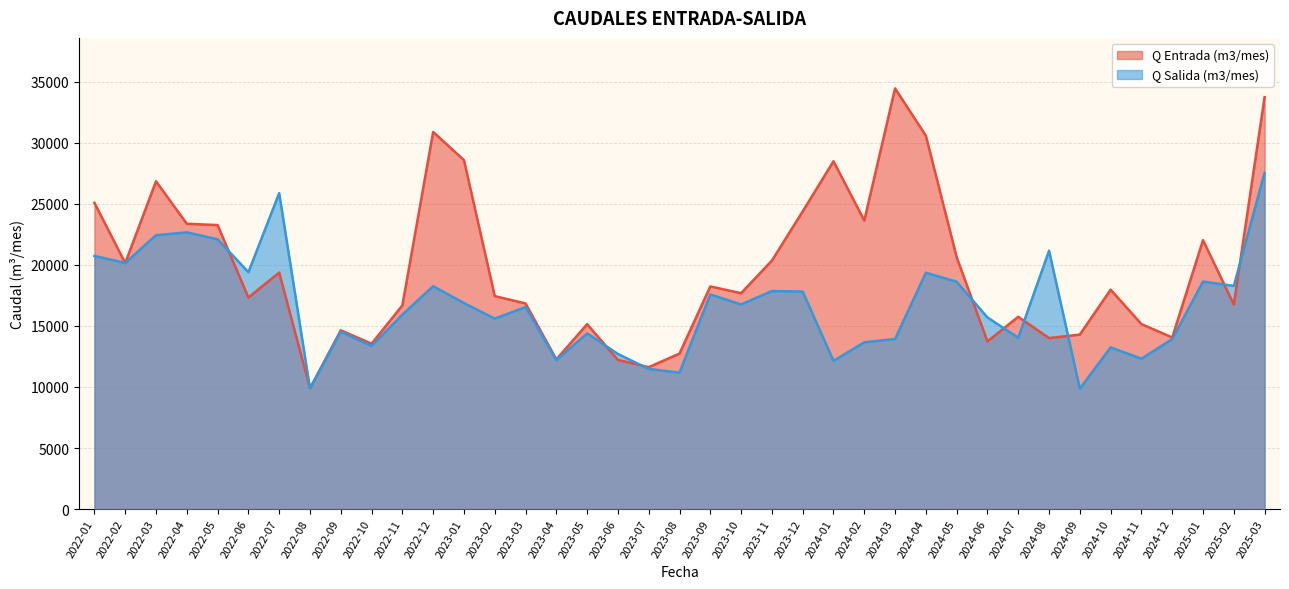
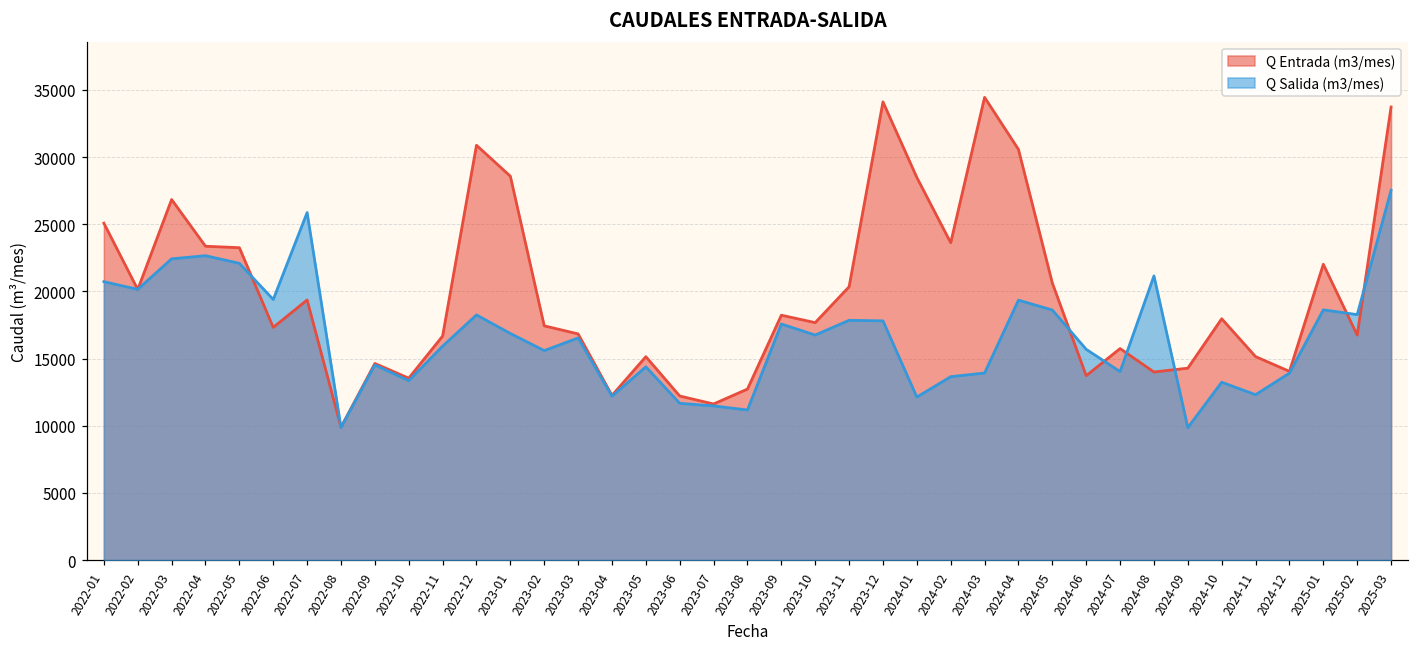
Q Salida (m3/mes), 2023-06: 12700 -> 11700
Q Entrada (m3/mes), 2023-12: 24400 -> 34100
